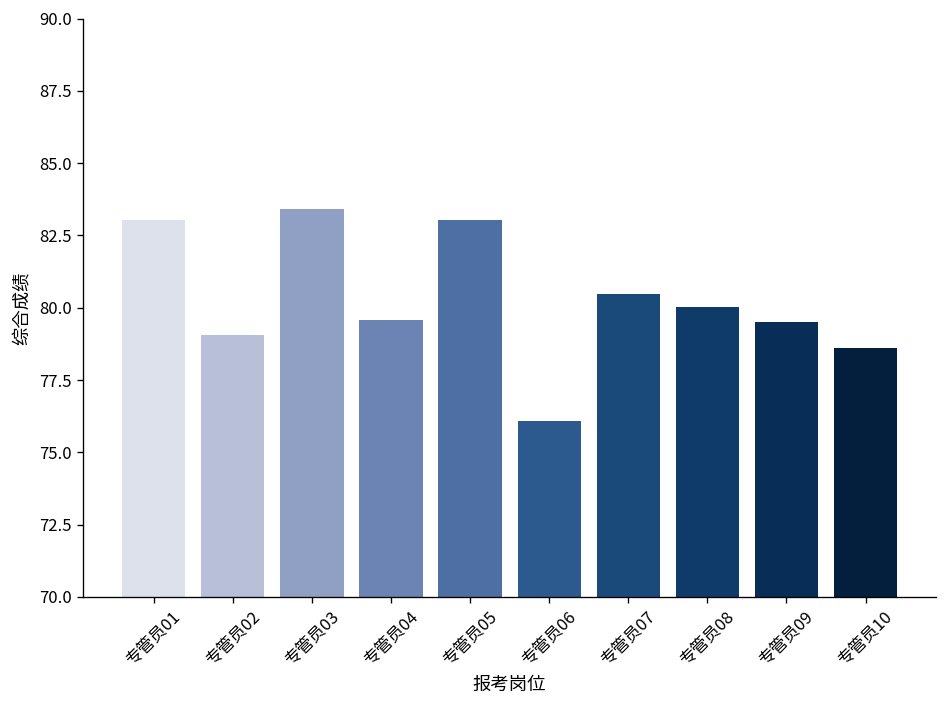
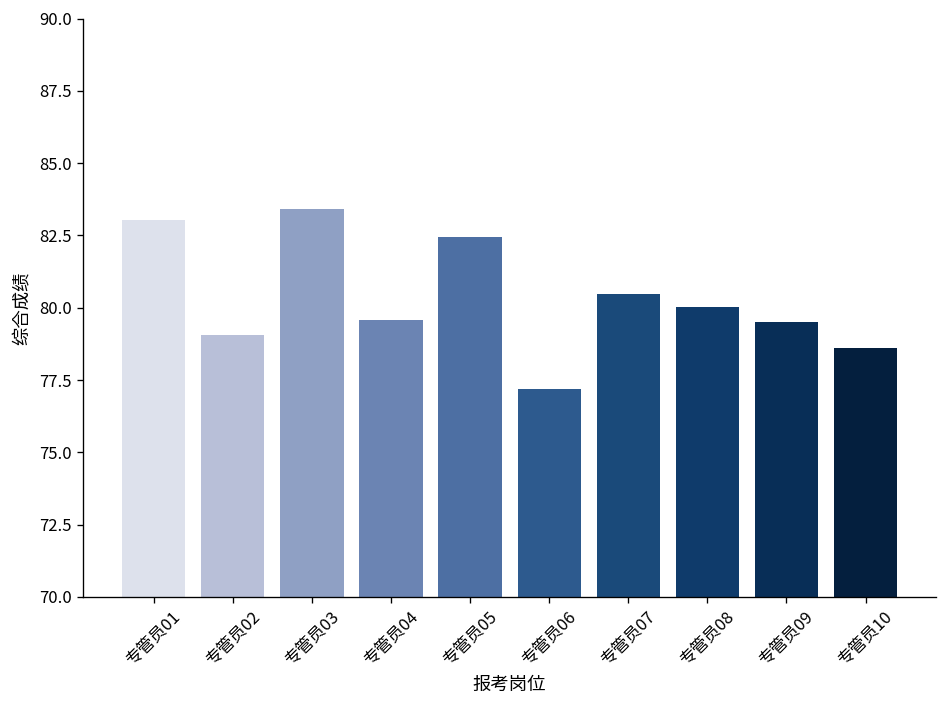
专管员05: 83.0 -> 82.4
专管员06: 76.1 -> 77.2
